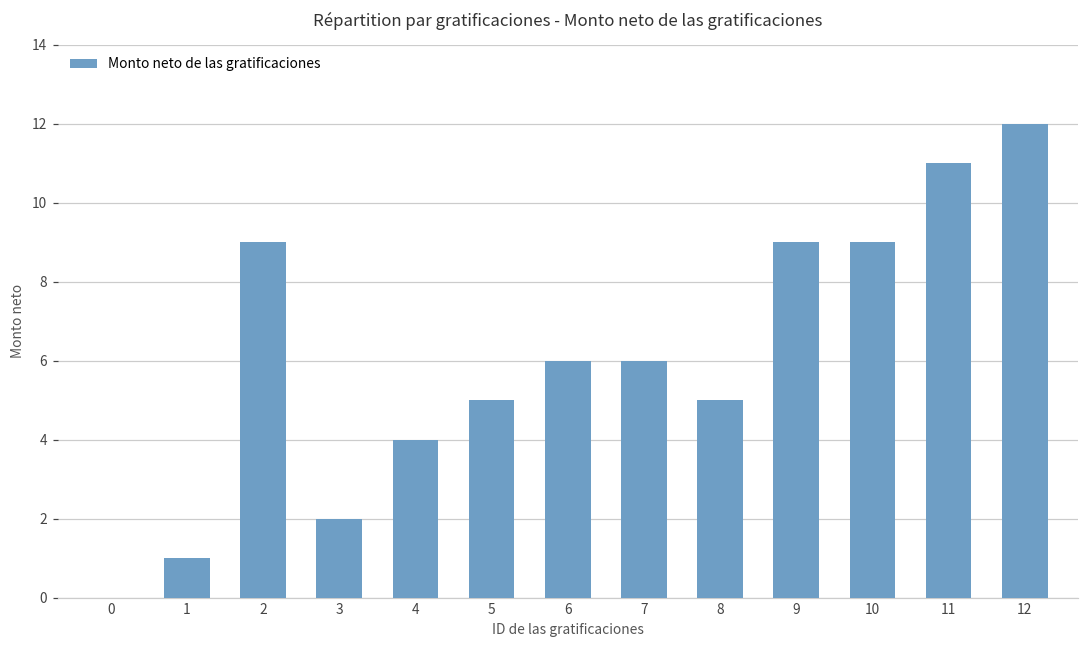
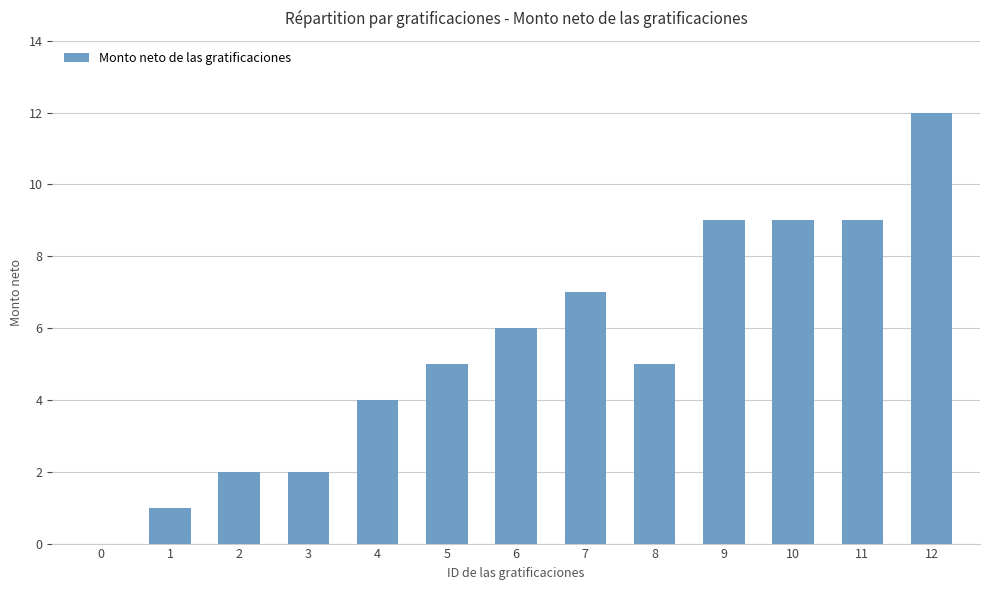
2: 9 -> 2
7: 6 -> 7
11: 11 -> 9
